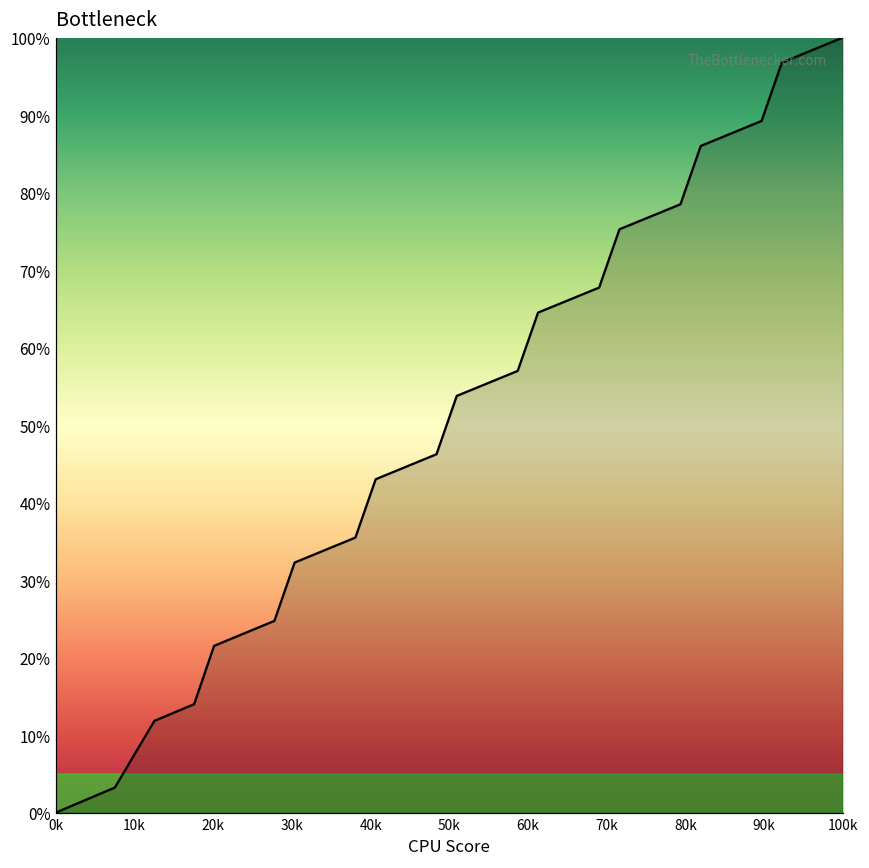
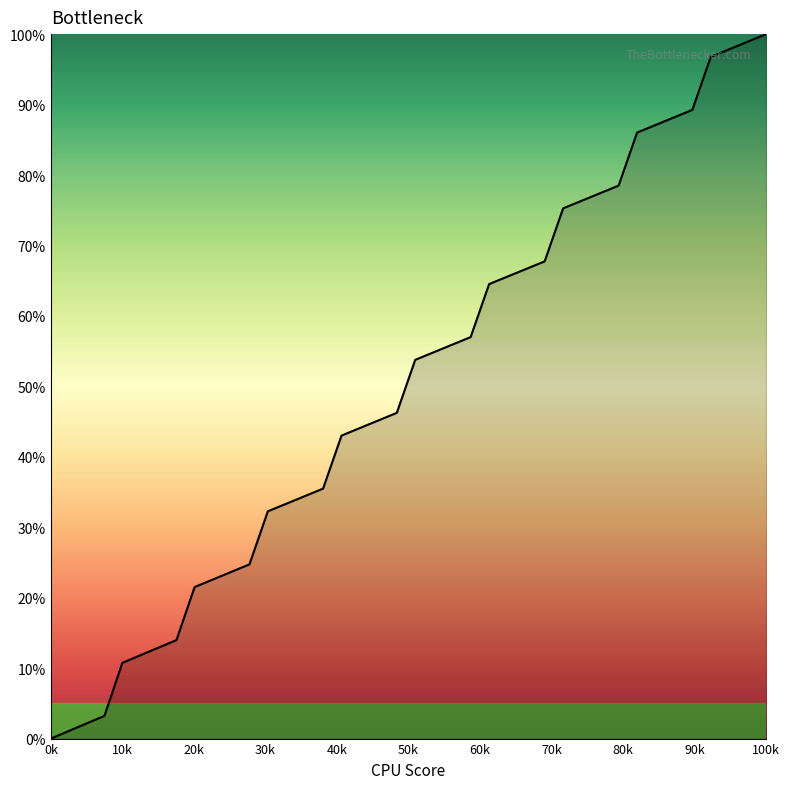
10k: 8% -> 11%
